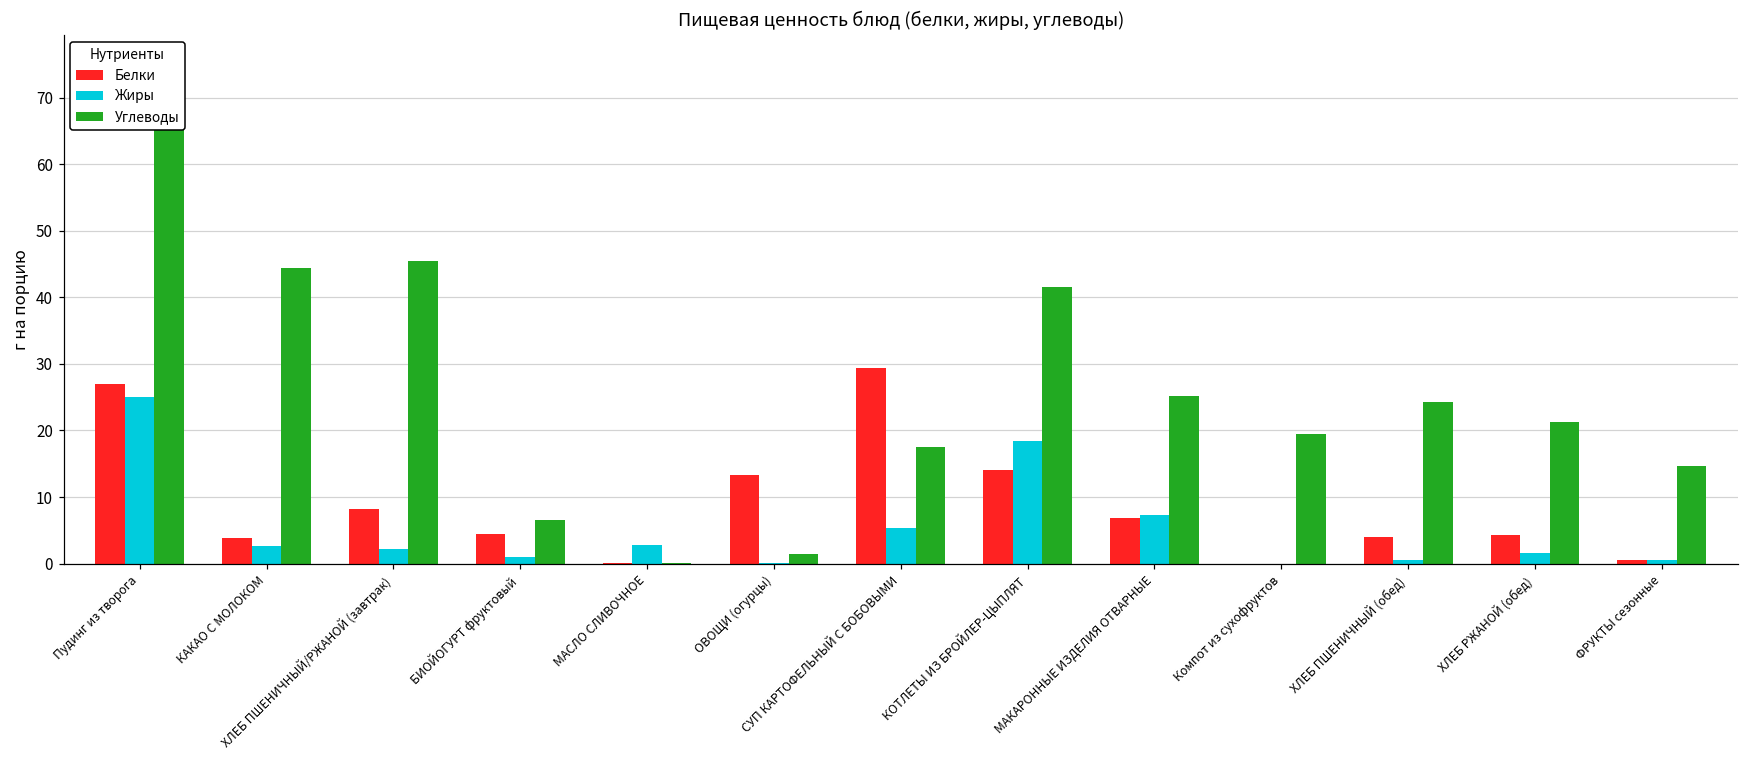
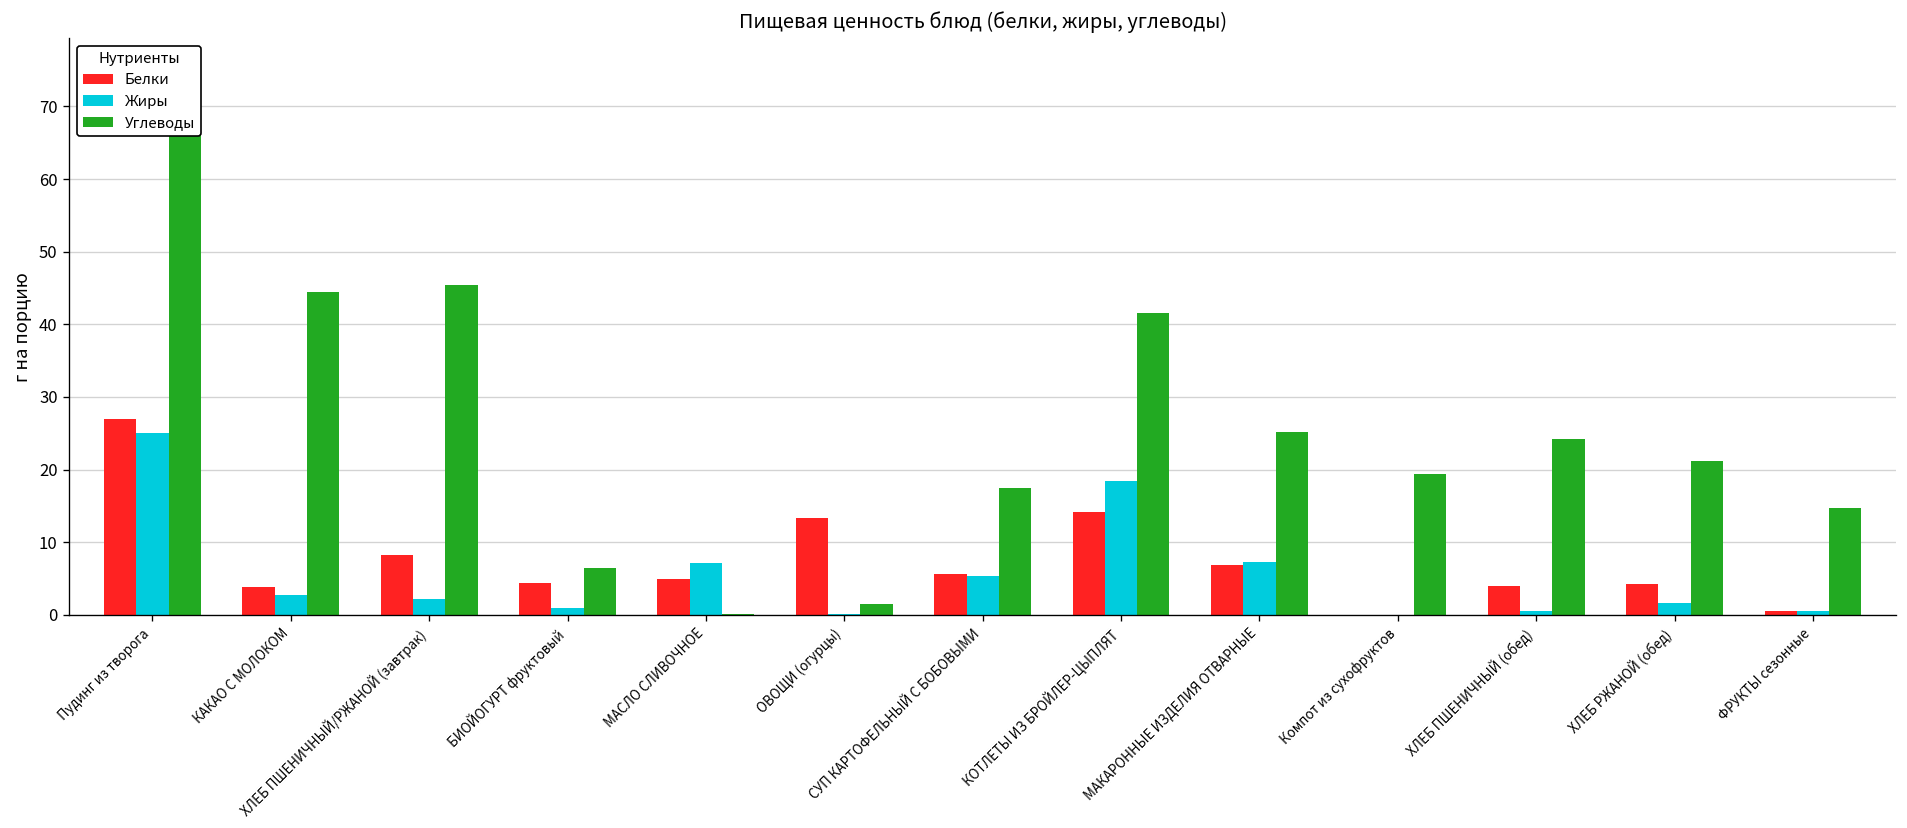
Белки, МАСЛО СЛИВОЧНОЕ: 0 -> 5
Жиры, МАСЛО СЛИВОЧНОЕ: 3 -> 7
Белки, СУП КАРТОФЕЛЬНЫЙ С БОБОВЫМИ: 29 -> 6
